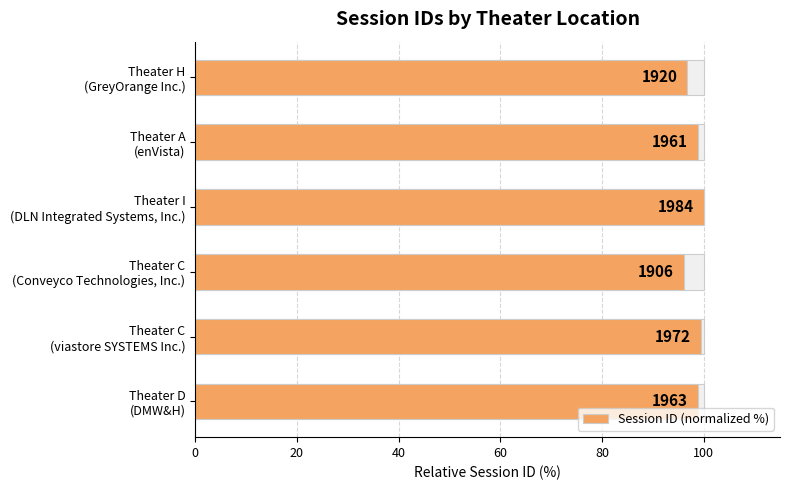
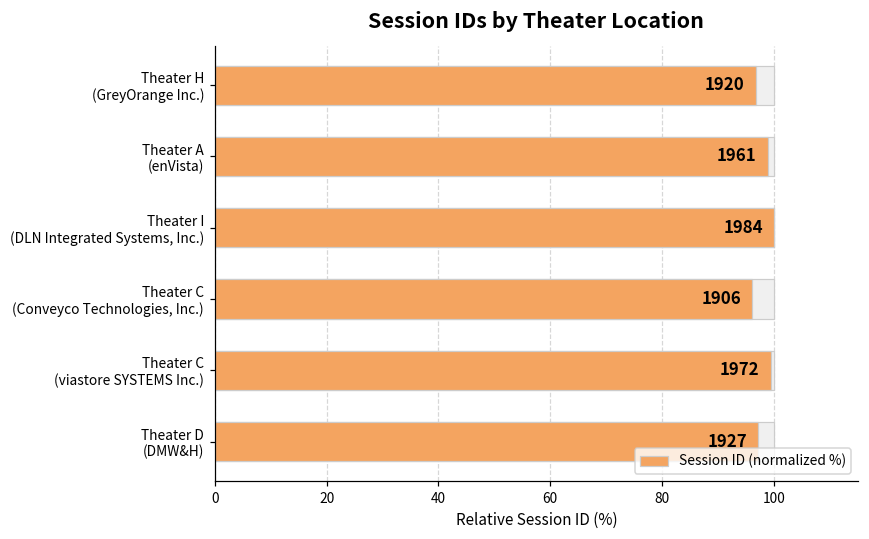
Session ID (normalized %), Theater D (DMW&H): 1963 -> 1927
